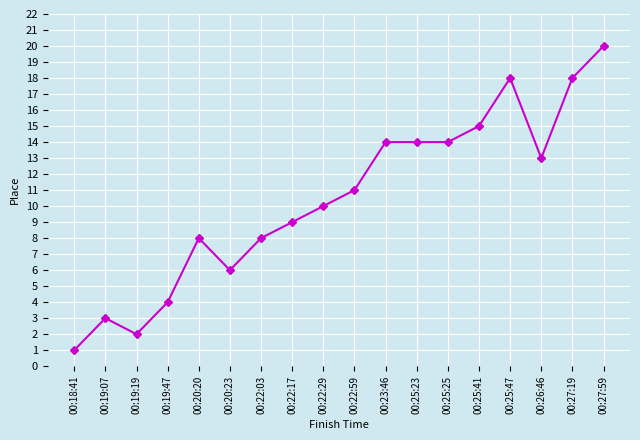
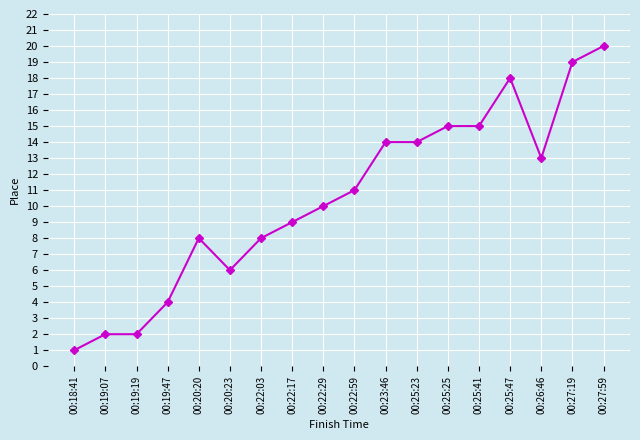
00:19:07: 3 -> 2
00:25:25: 14 -> 15
00:27:19: 18 -> 19
